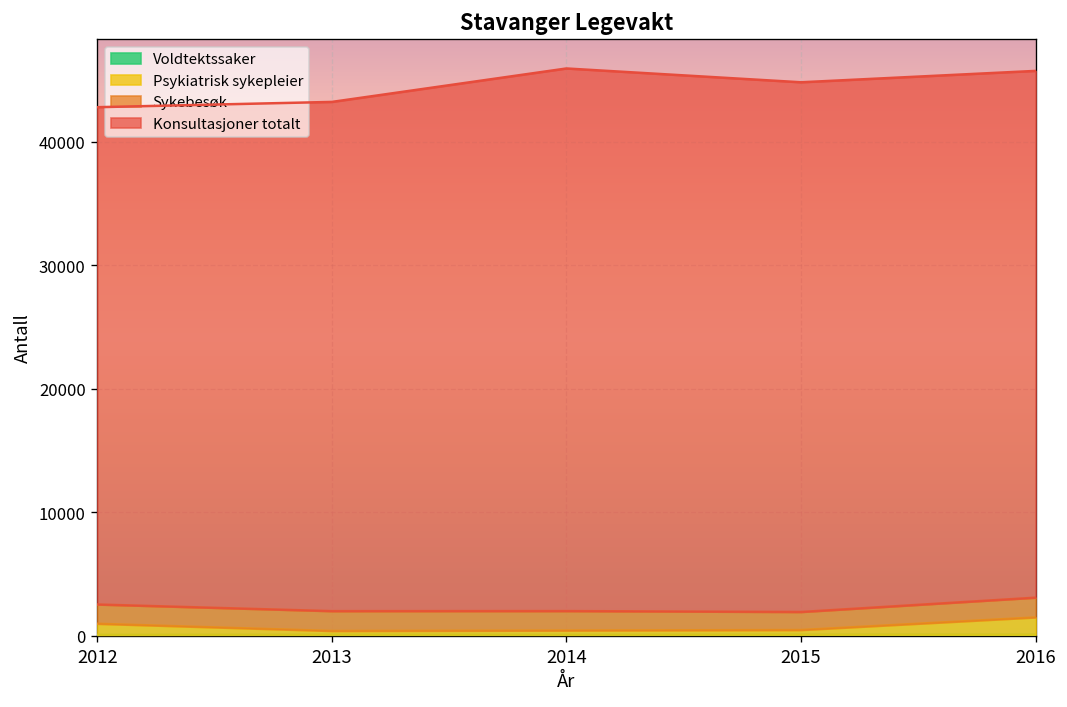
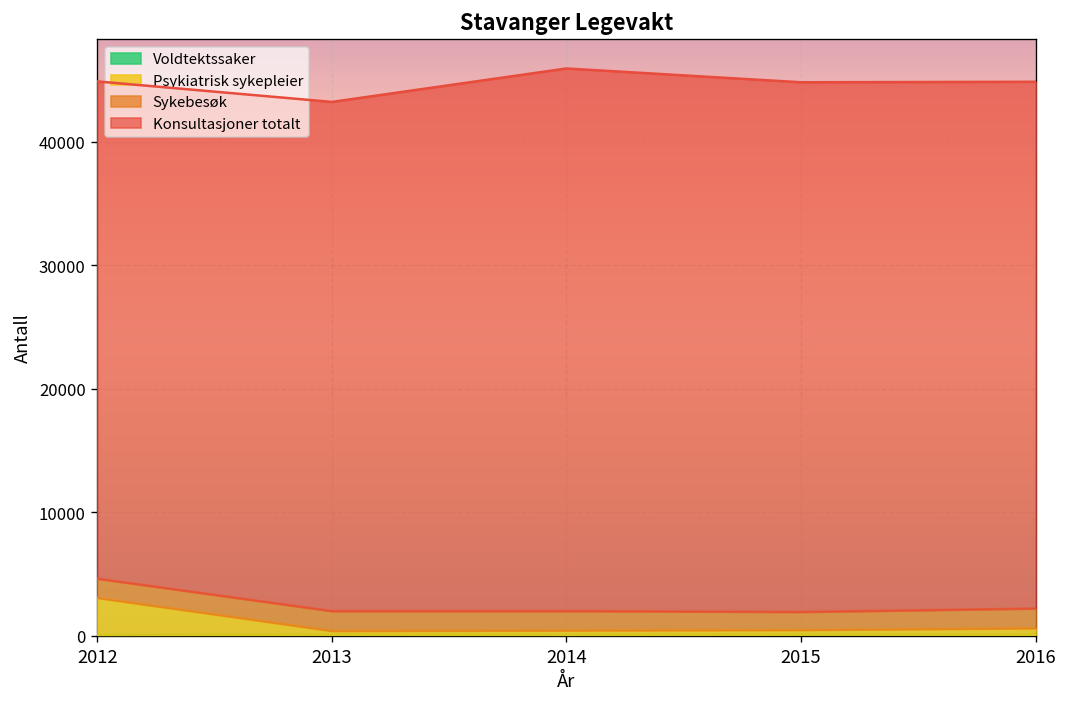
Psykiatrisk sykepleier, 2012: 900 -> 3000
Psykiatrisk sykepleier, 2016: 1400 -> 500
